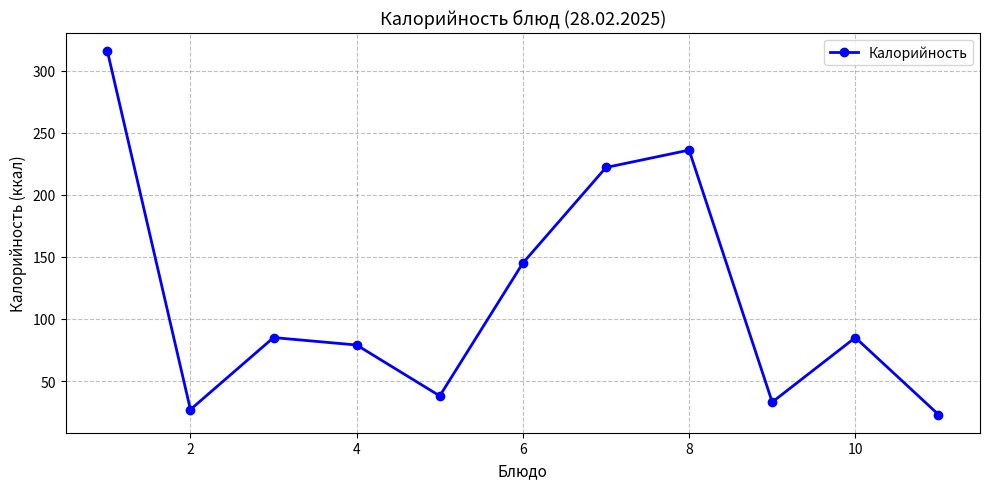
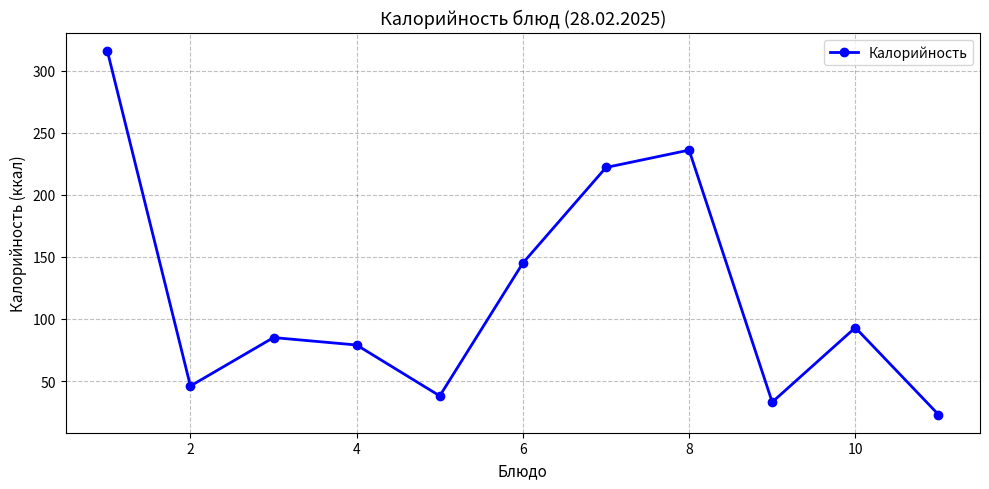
2: 27 -> 46
10: 85 -> 93
